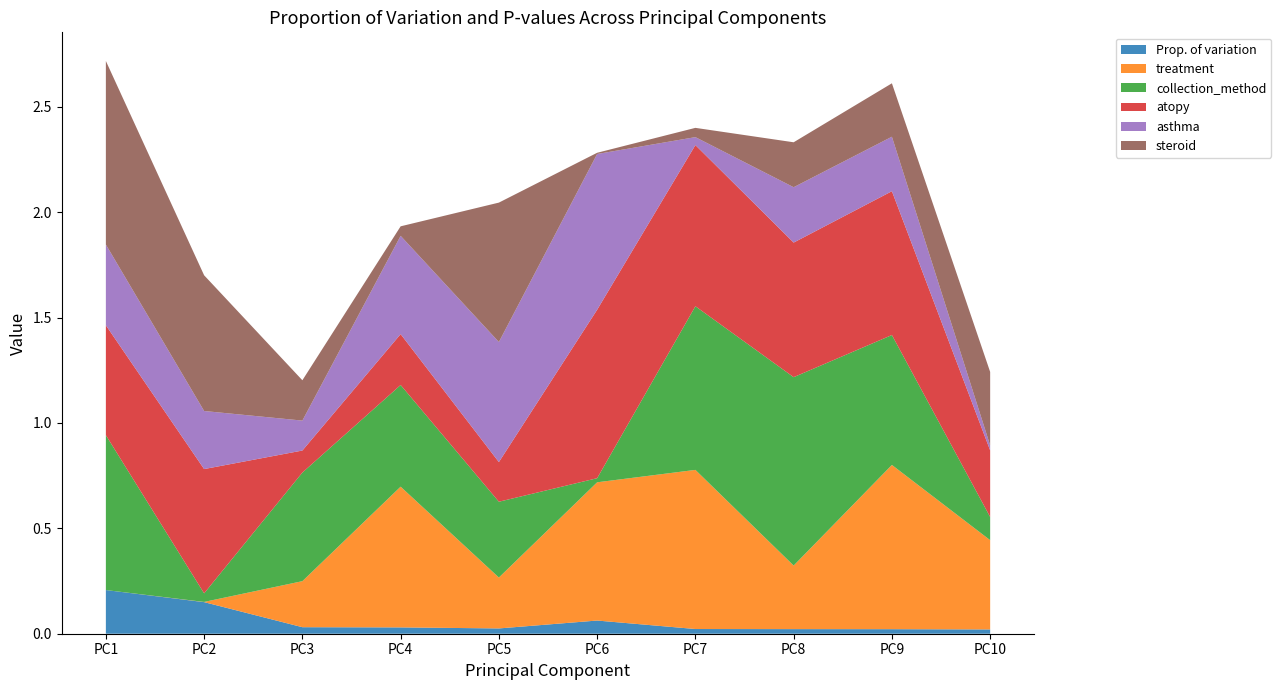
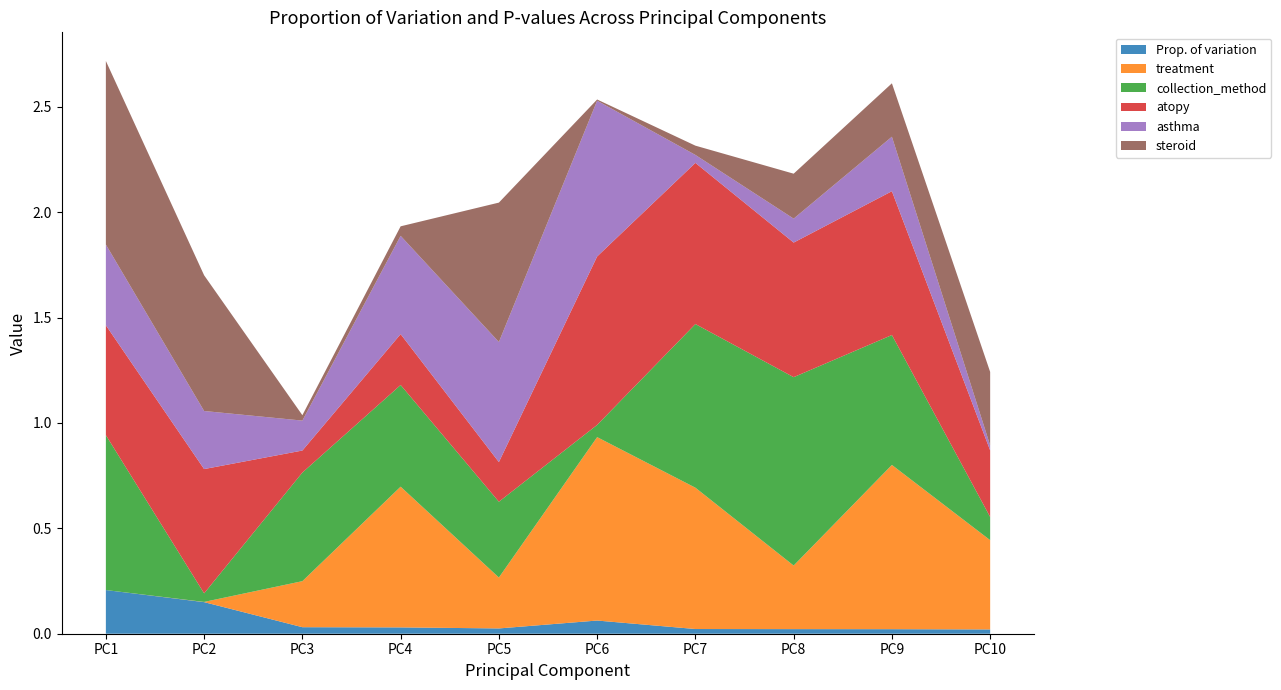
steroid, PC3: 0.19 -> 0.03
treatment, PC6: 0.66 -> 0.87
collection_method, PC6: 0.02 -> 0.06
treatment, PC7: 0.76 -> 0.67
asthma, PC8: 0.26 -> 0.11
